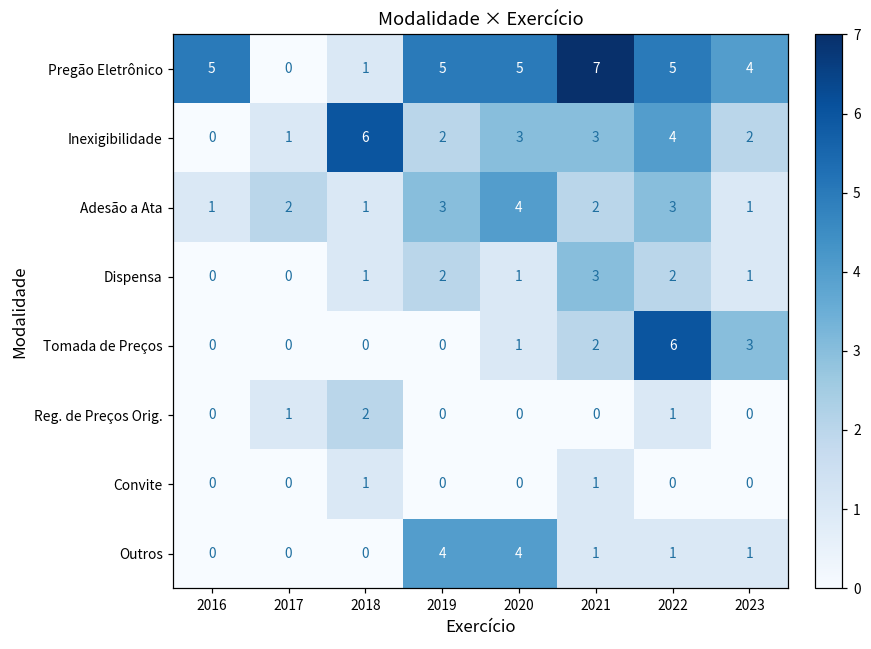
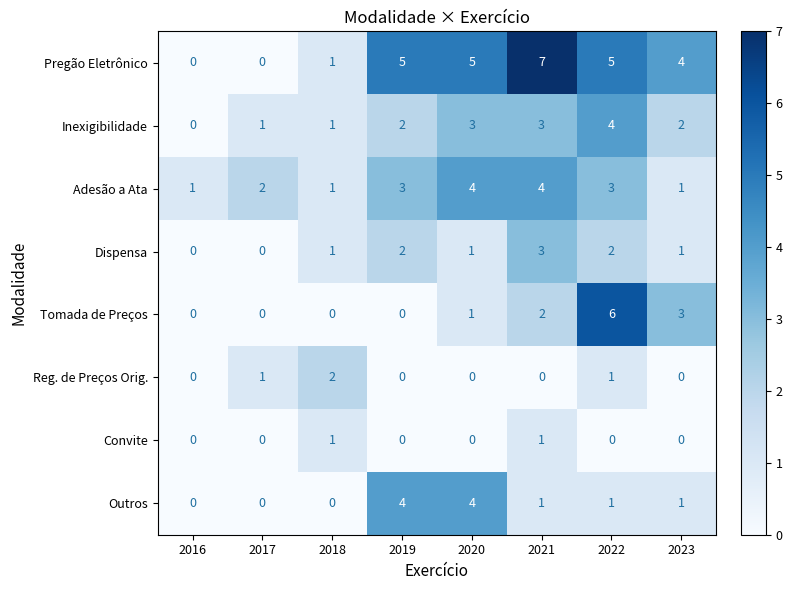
Pregão Eletrônico, 2016: 5 -> 0
Inexigibilidade, 2018: 6 -> 1
Adesão a Ata, 2021: 2 -> 4
